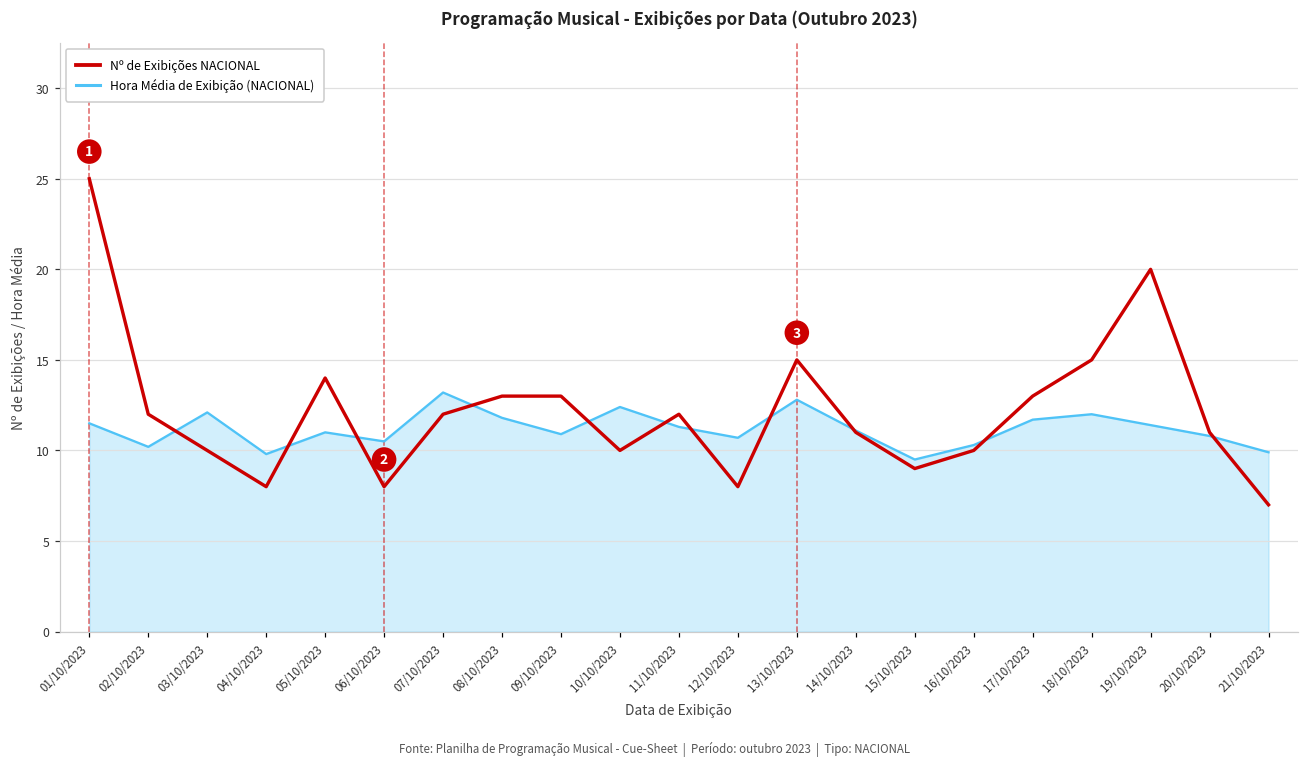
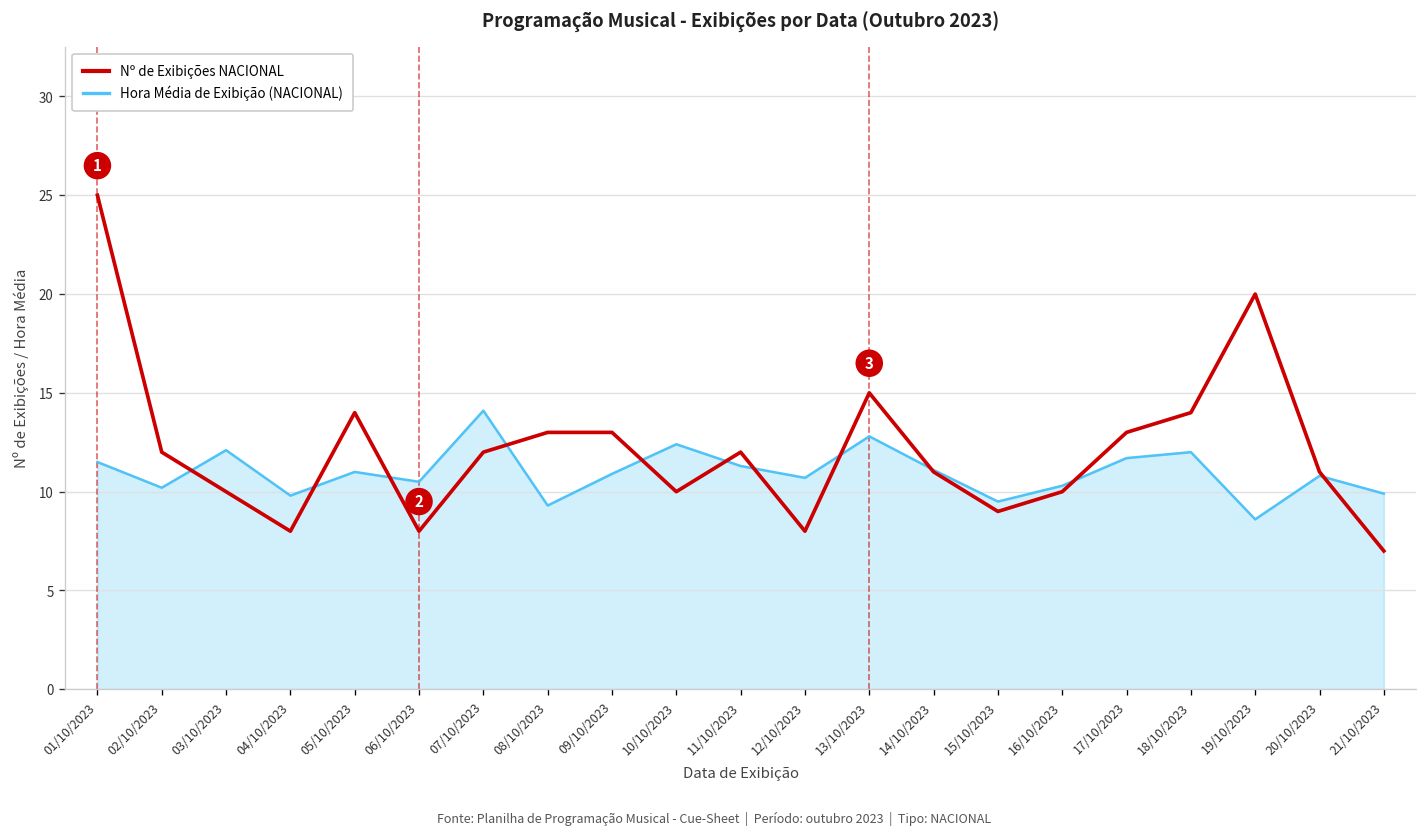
Hora Média de Exibição (NACIONAL), 07/10/2023: 13.2 -> 14.1
Hora Média de Exibição (NACIONAL), 08/10/2023: 11.8 -> 9.3
Nº de Exibições NACIONAL, 18/10/2023: 15 -> 14
Hora Média de Exibição (NACIONAL), 19/10/2023: 11.4 -> 8.6
